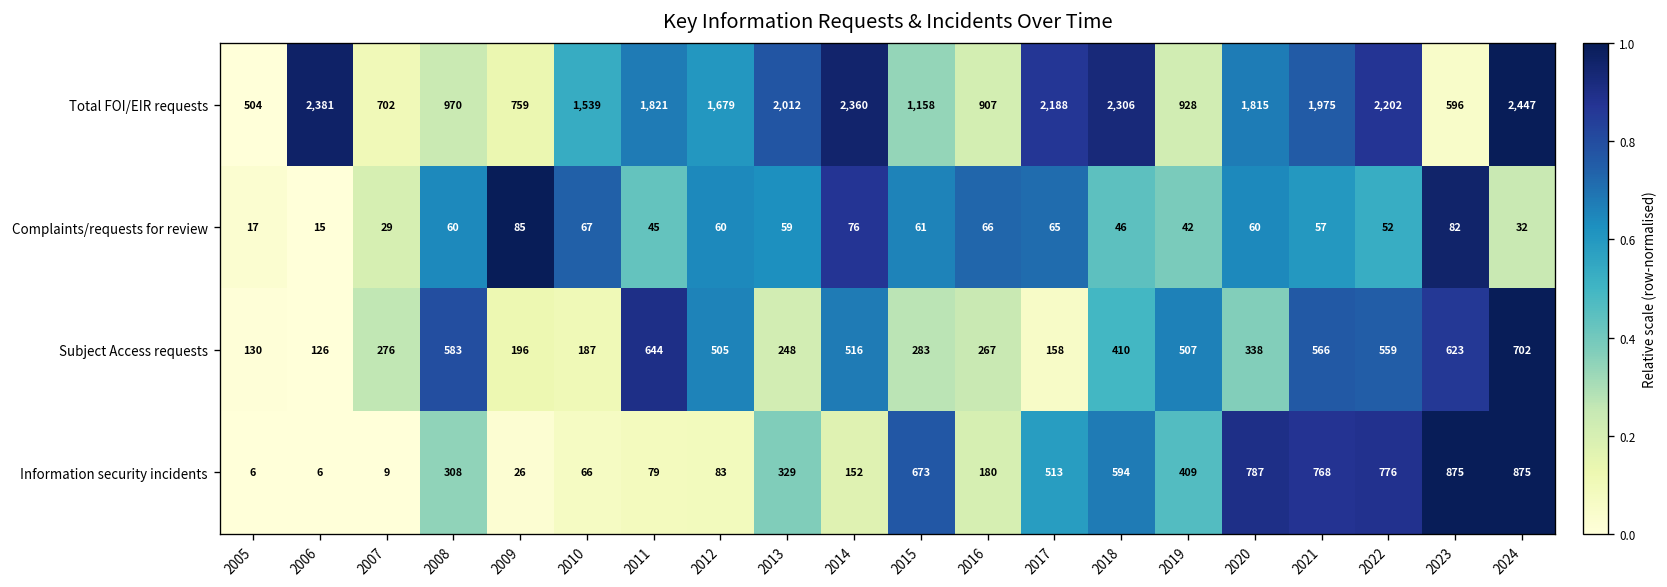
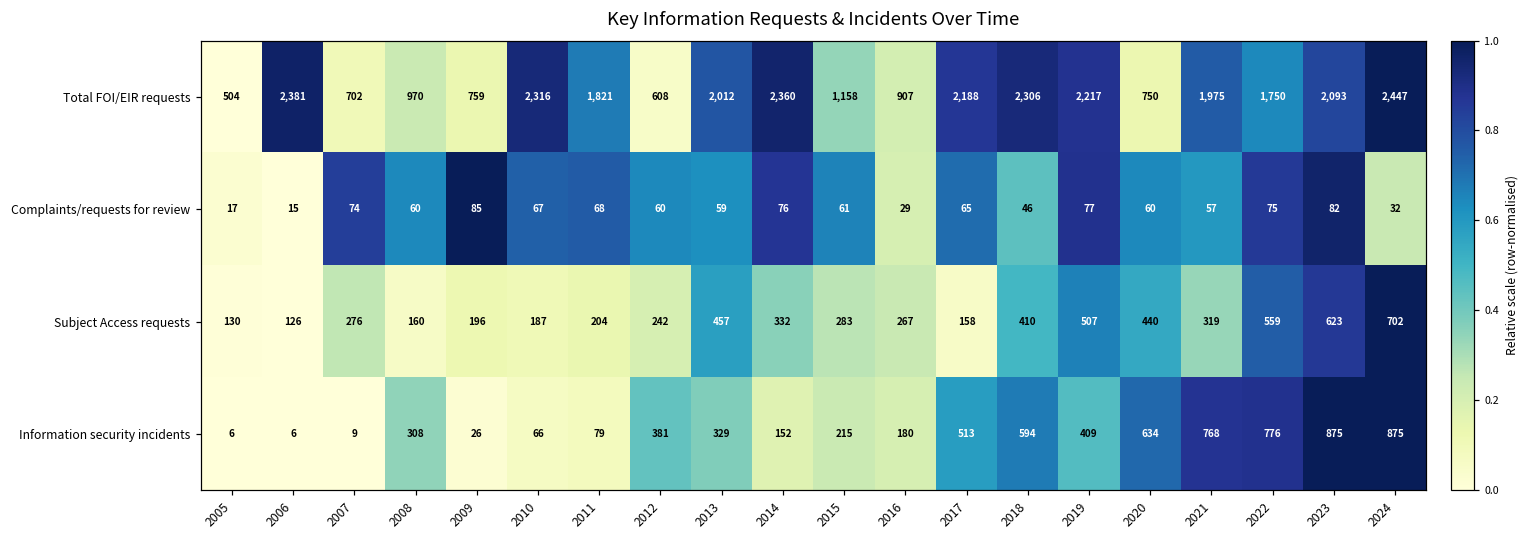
Total FOI/EIR requests, 2010: 1,539 -> 2,316
Total FOI/EIR requests, 2012: 1,679 -> 608
Total FOI/EIR requests, 2019: 928 -> 2,217
Total FOI/EIR requests, 2020: 1,815 -> 750
Total FOI/EIR requests, 2022: 2,202 -> 1,750
Total FOI/EIR requests, 2023: 596 -> 2,093
Complaints/requests for review, 2007: 29 -> 74
Complaints/requests for review, 2011: 45 -> 68
Complaints/requests for review, 2016: 66 -> 29
Complaints/requests for review, 2019: 42 -> 77
Complaints/requests for review, 2022: 52 -> 75
Subject Access requests, 2008: 583 -> 160
Subject Access requests, 2011: 644 -> 204
Subject Access requests, 2012: 505 -> 242
Subject Access requests, 2013: 248 -> 457
Subject Access requests, 2014: 516 -> 332
Subject Access requests, 2020: 338 -> 440
Subject Access requests, 2021: 566 -> 319
Information security incidents, 2012: 83 -> 381
Information security incidents, 2015: 673 -> 215
Information security incidents, 2020: 787 -> 634
